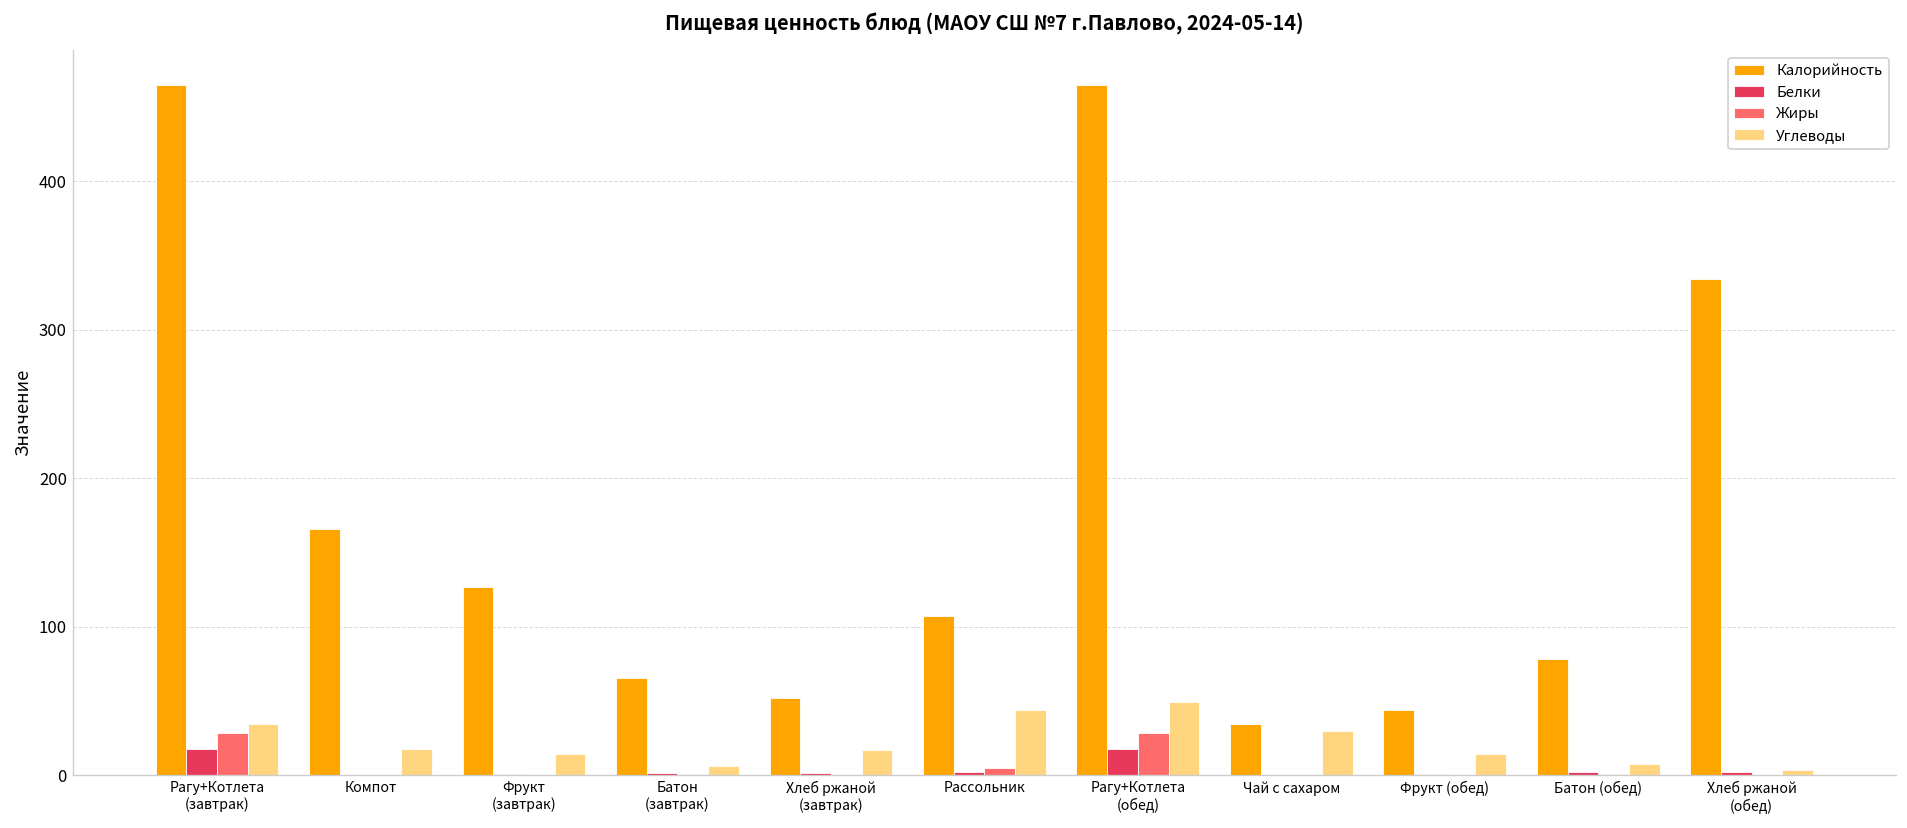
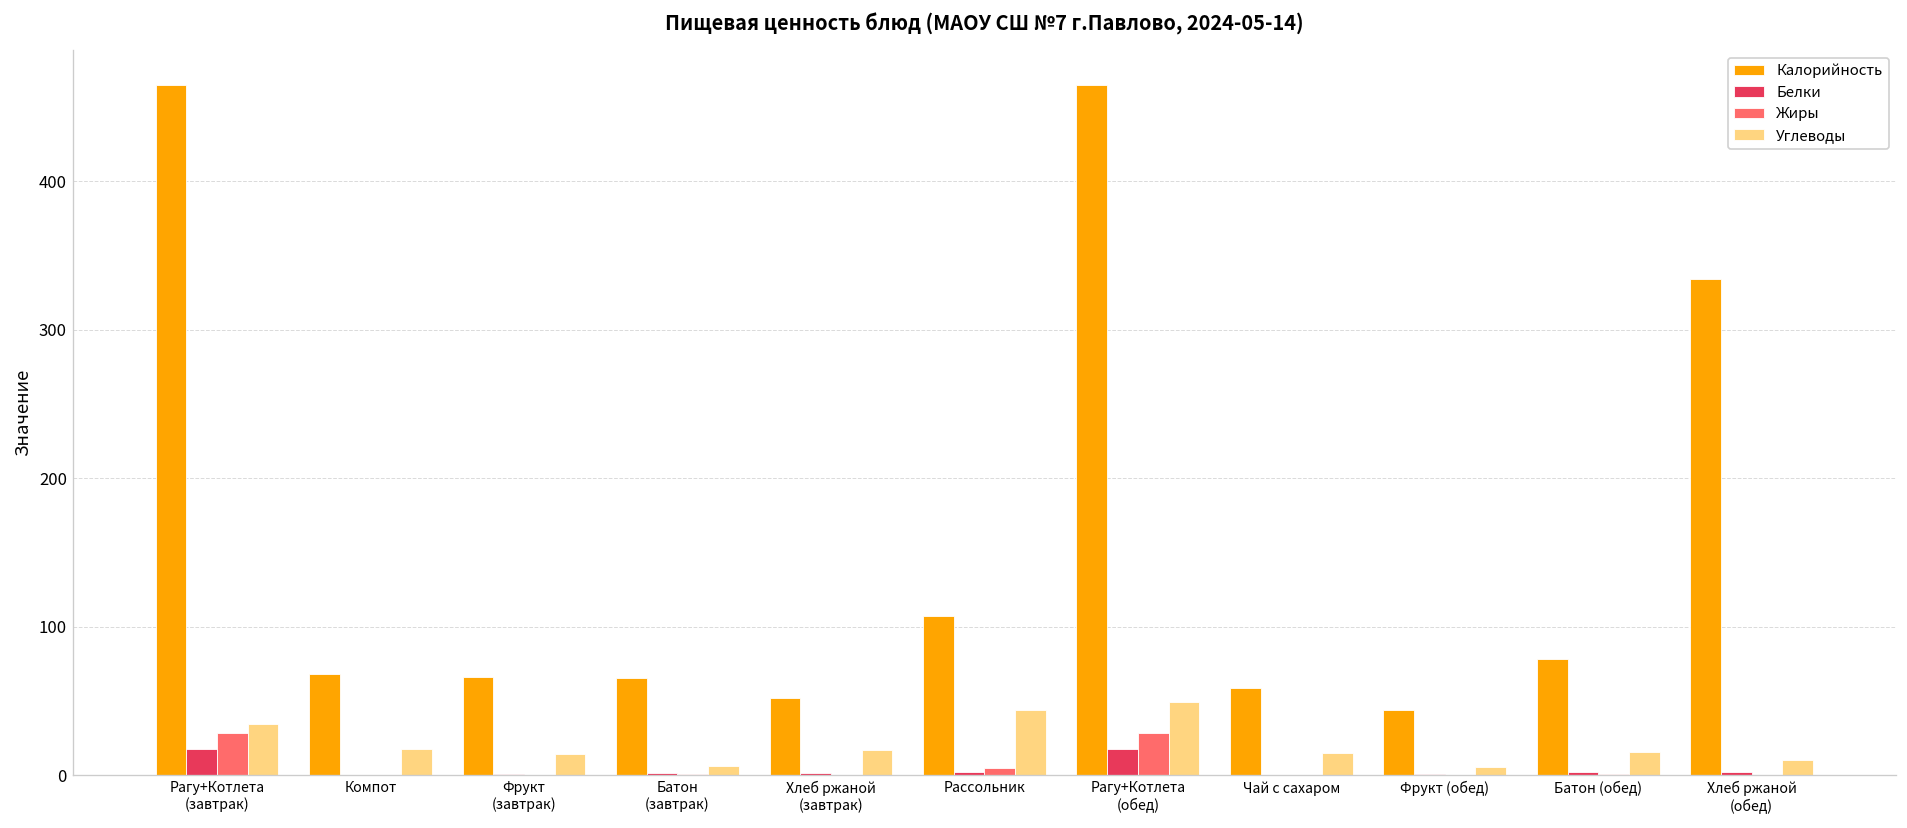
Калорийность, Компот: 166 -> 68
Калорийность, Фрукт (завтрак): 127 -> 66
Калорийность, Чай с сахаром: 34 -> 59
Углеводы, Чай с сахаром: 30 -> 15
Углеводы, Фрукт (обед): 15 -> 6
Углеводы, Батон (обед): 8 -> 15
Углеводы, Хлеб ржаной (обед): 3 -> 10
